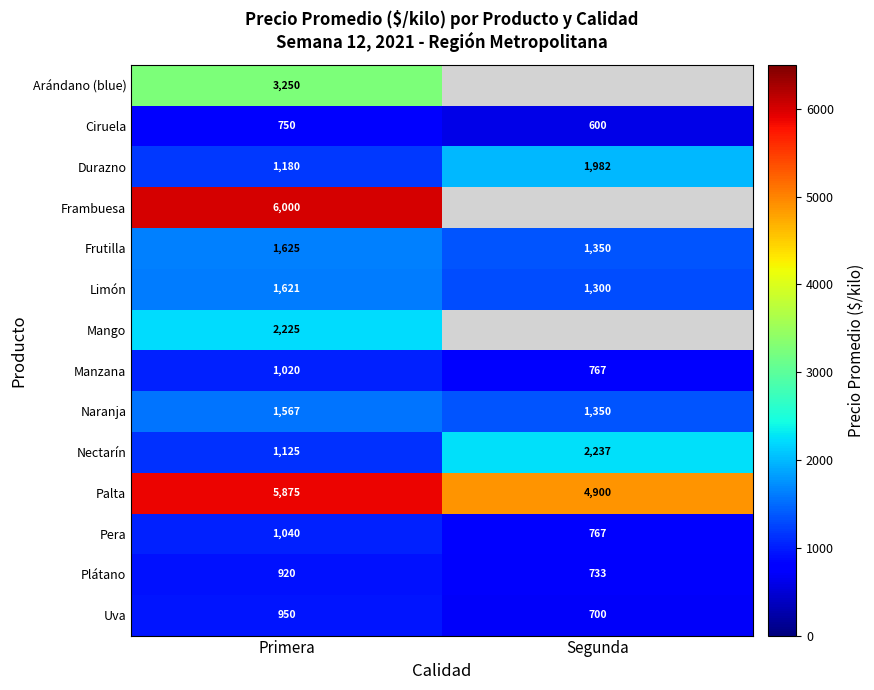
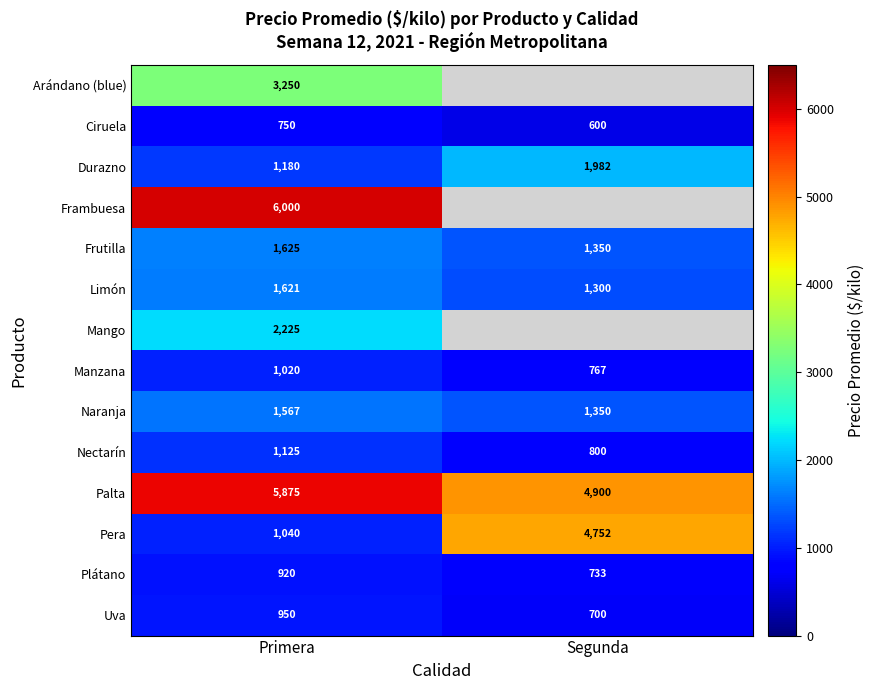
Nectarín, Segunda: 2,237 -> 800
Pera, Segunda: 767 -> 4,752
